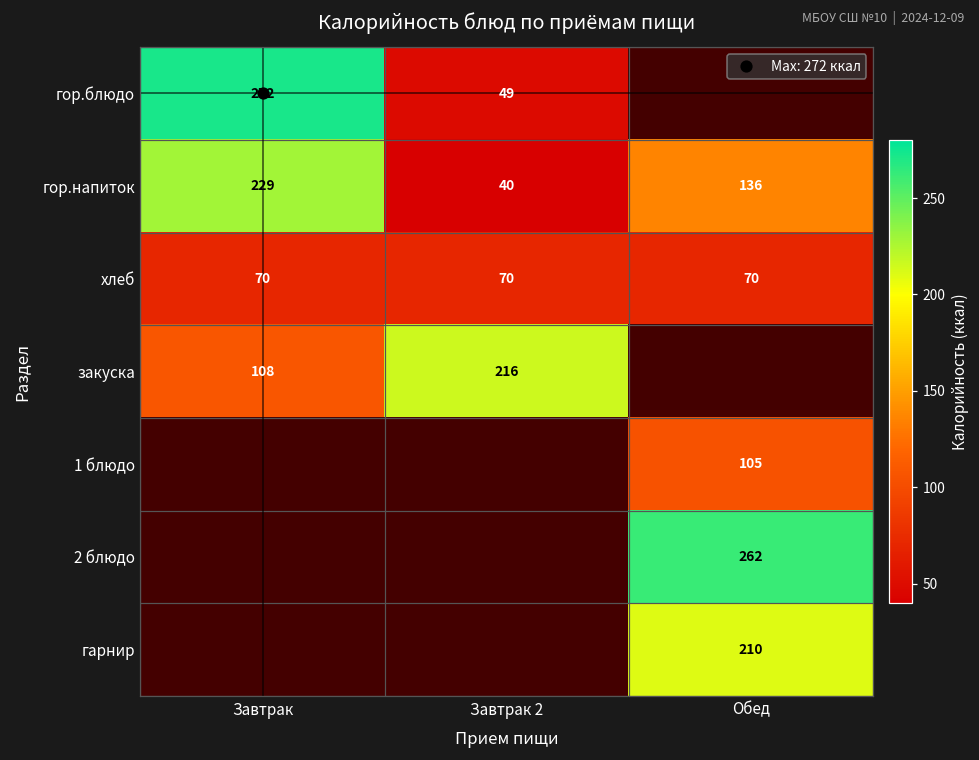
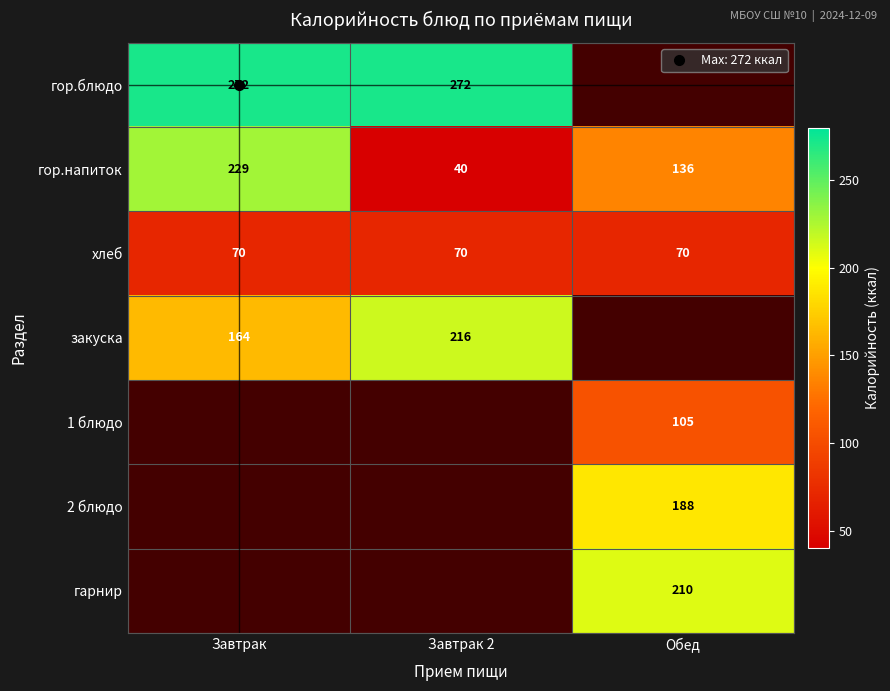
гор.блюдо, Завтрак 2: 49 -> 272
закуска, Завтрак: 108 -> 164
2 блюдо, Обед: 262 -> 188
